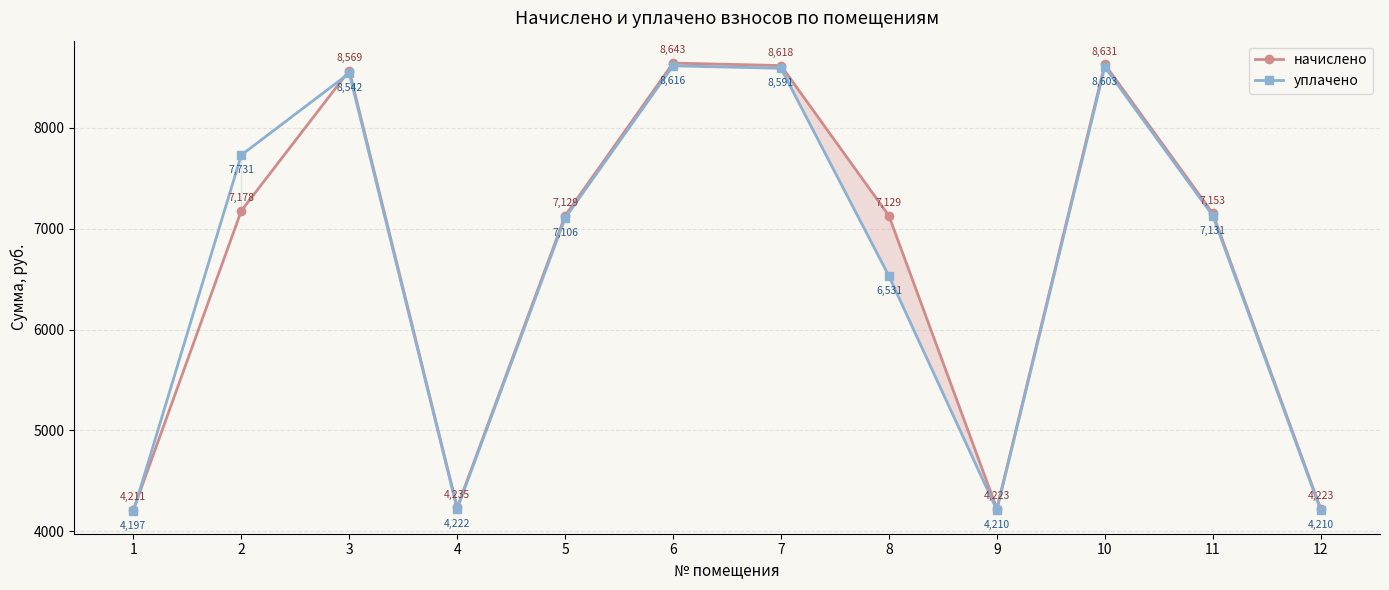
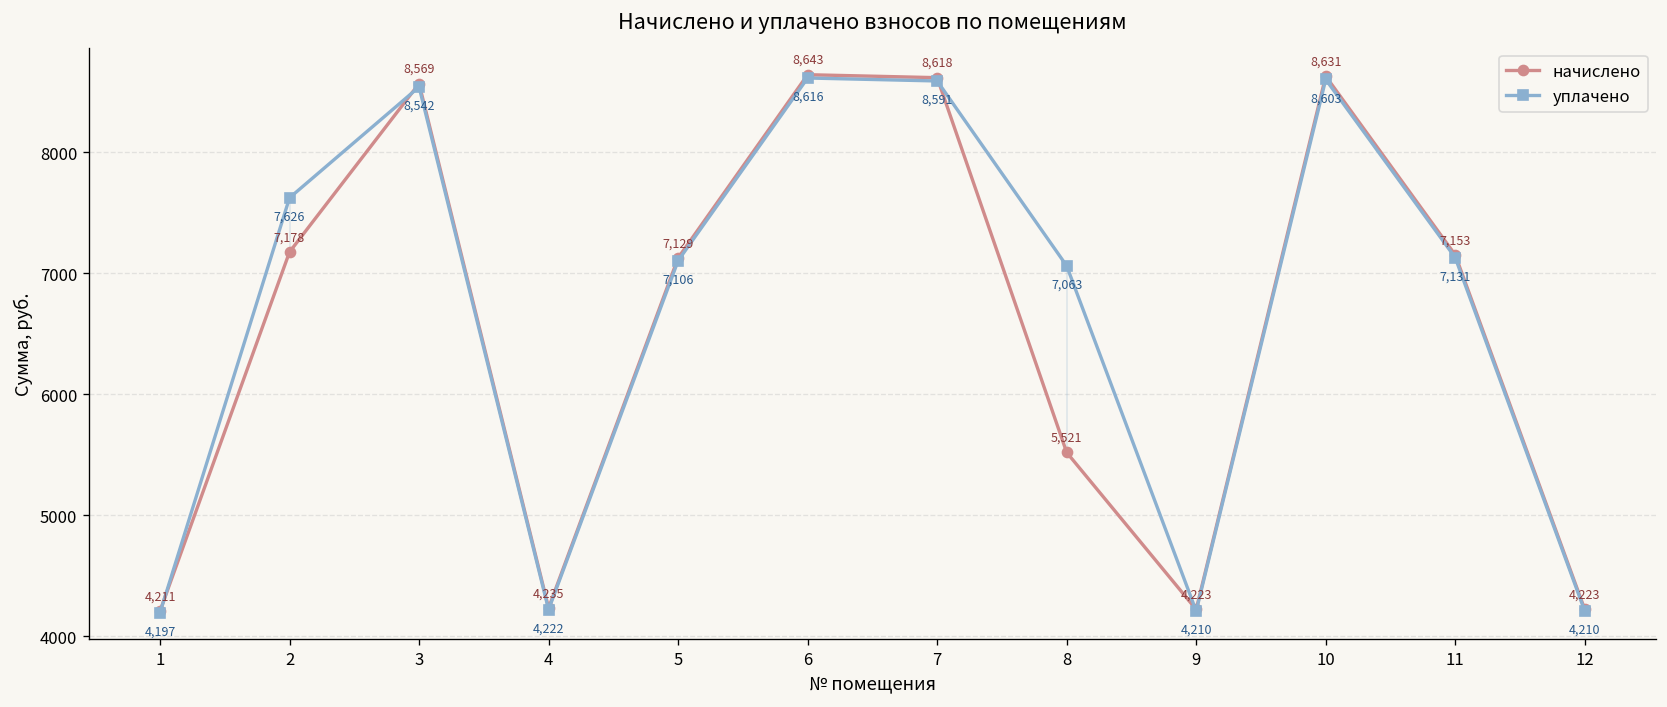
уплачено, 2: 7,731 -> 7,626
начислено, 8: 7,129 -> 5,521
уплачено, 8: 6,531 -> 7,063
